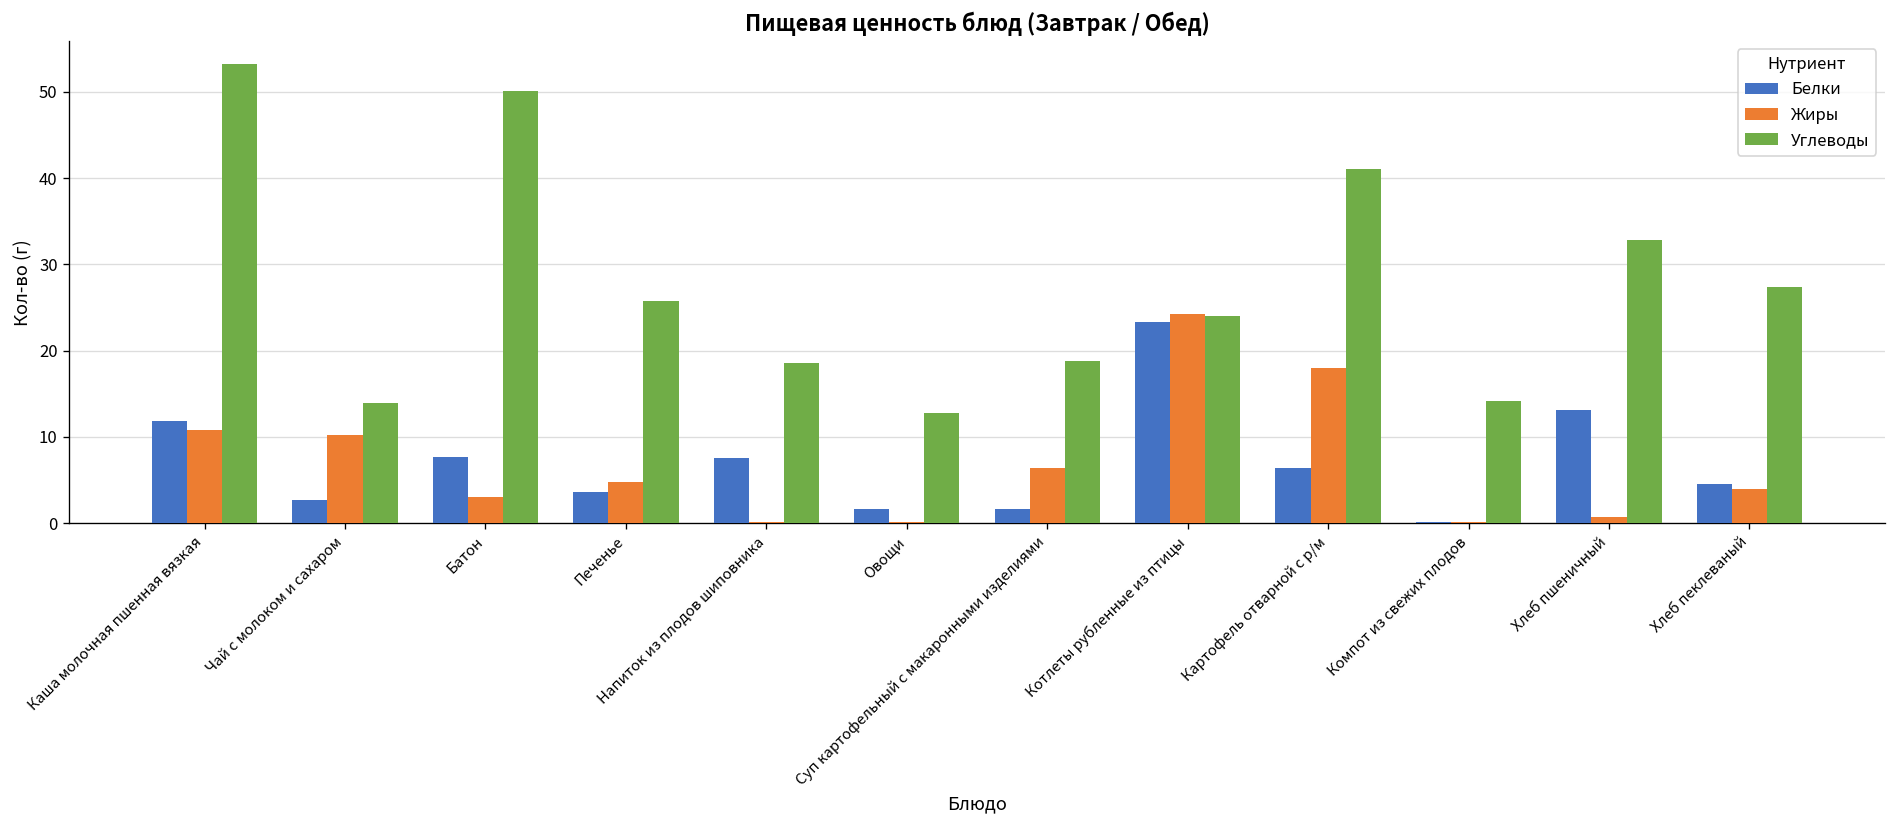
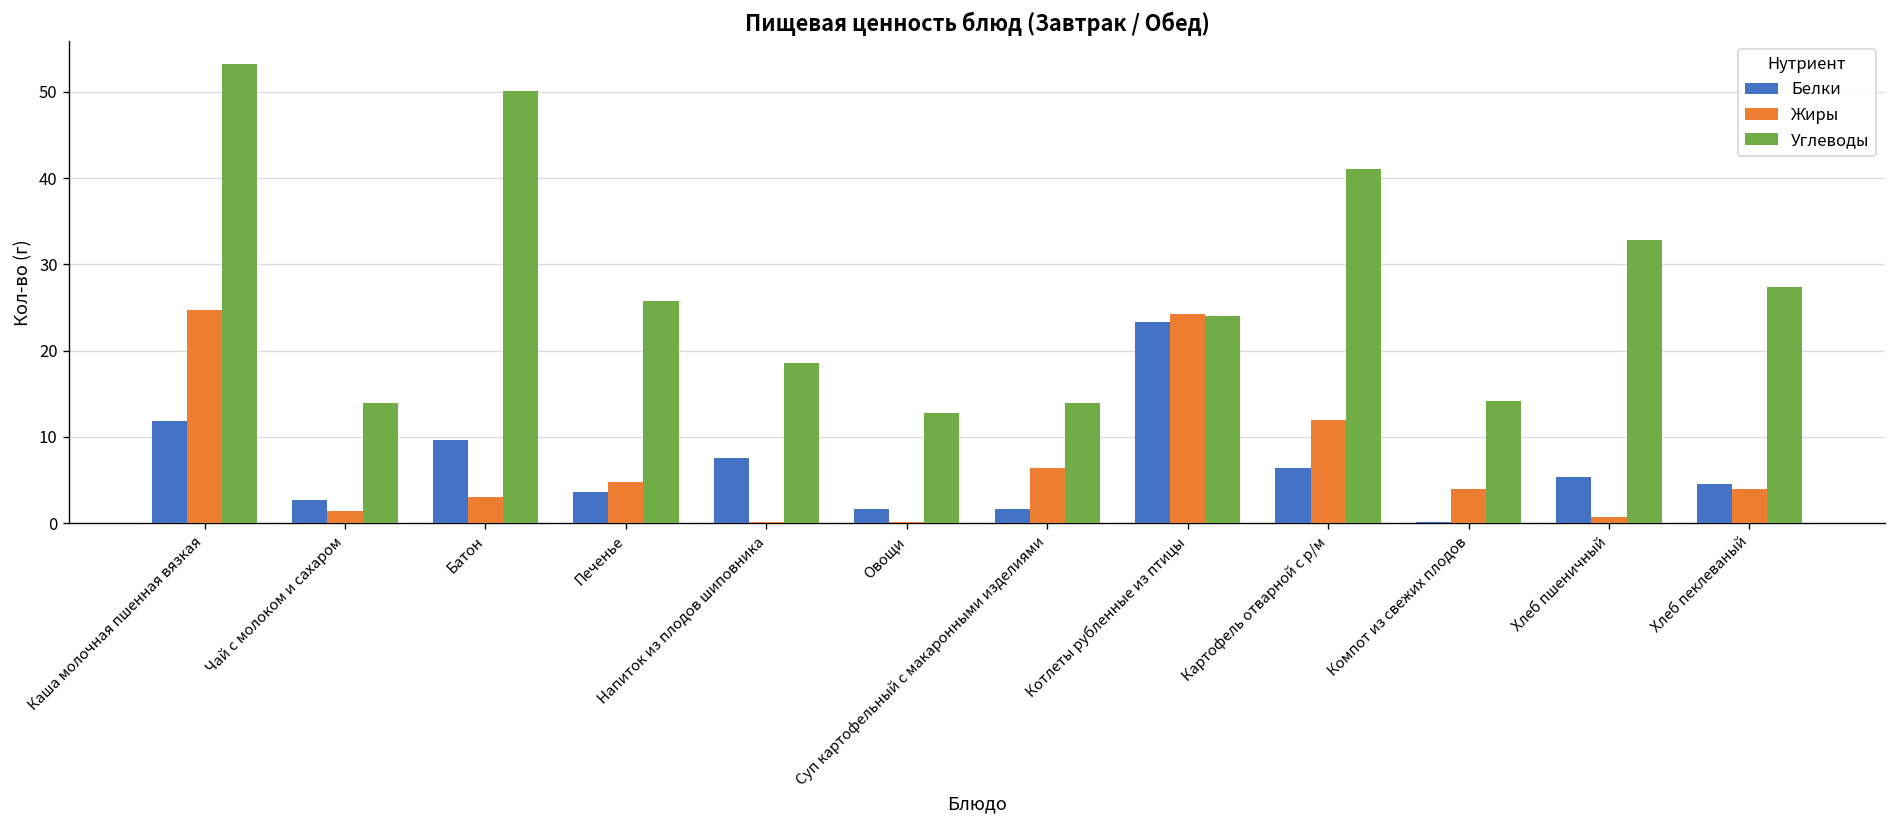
Жиры, Каша молочная пшенная вязкая: 11 -> 25
Жиры, Чай с молоком и сахаром: 10 -> 1
Белки, Батон: 8 -> 10
Углеводы, Суп картофельный с макаронными изделиями: 19 -> 14
Жиры, Картофель отварной с р/м: 18 -> 12
Жиры, Компот из свежих плодов: 0 -> 4
Белки, Хлеб пшеничный: 13 -> 5
